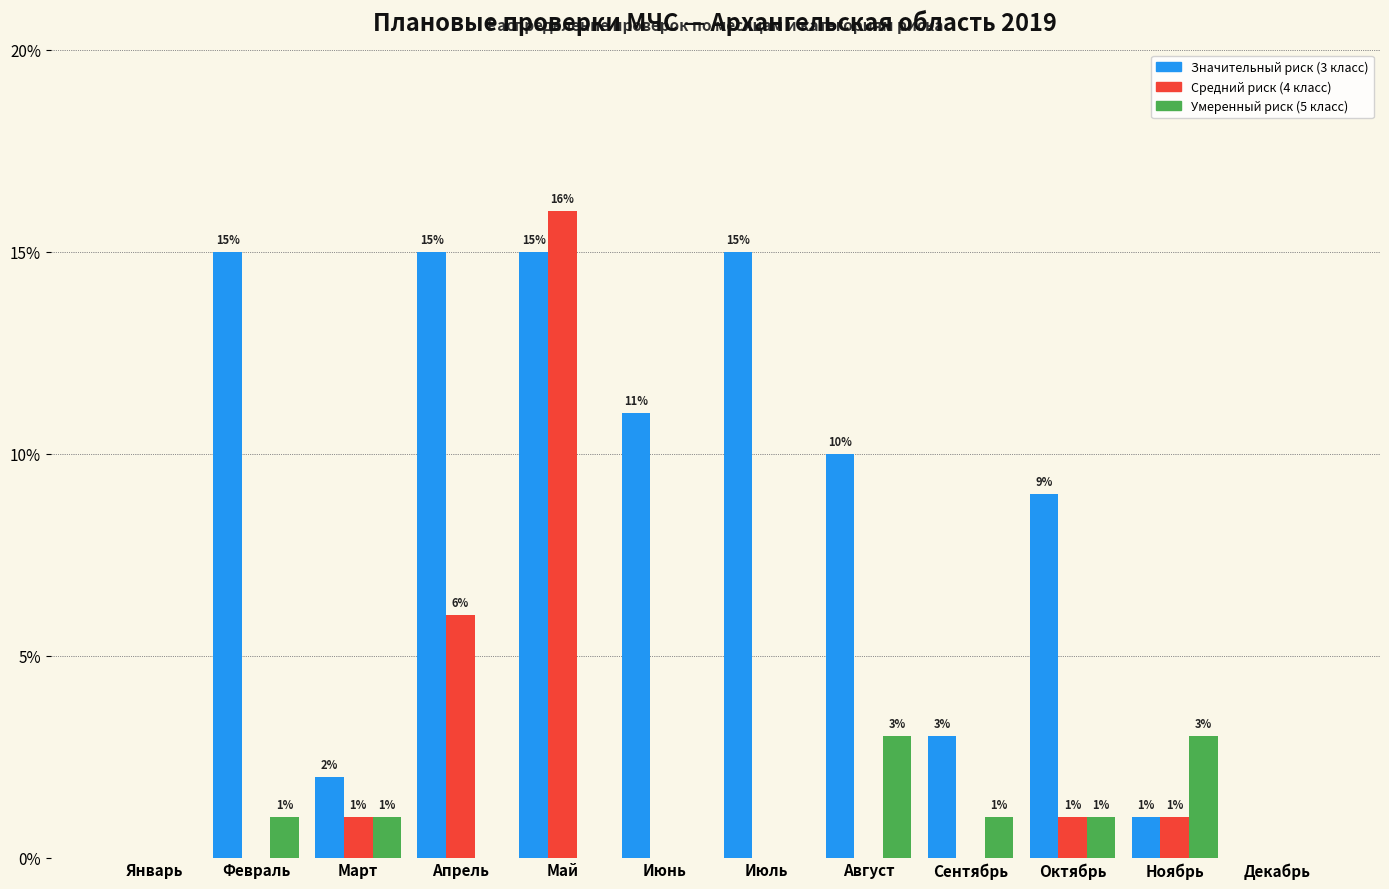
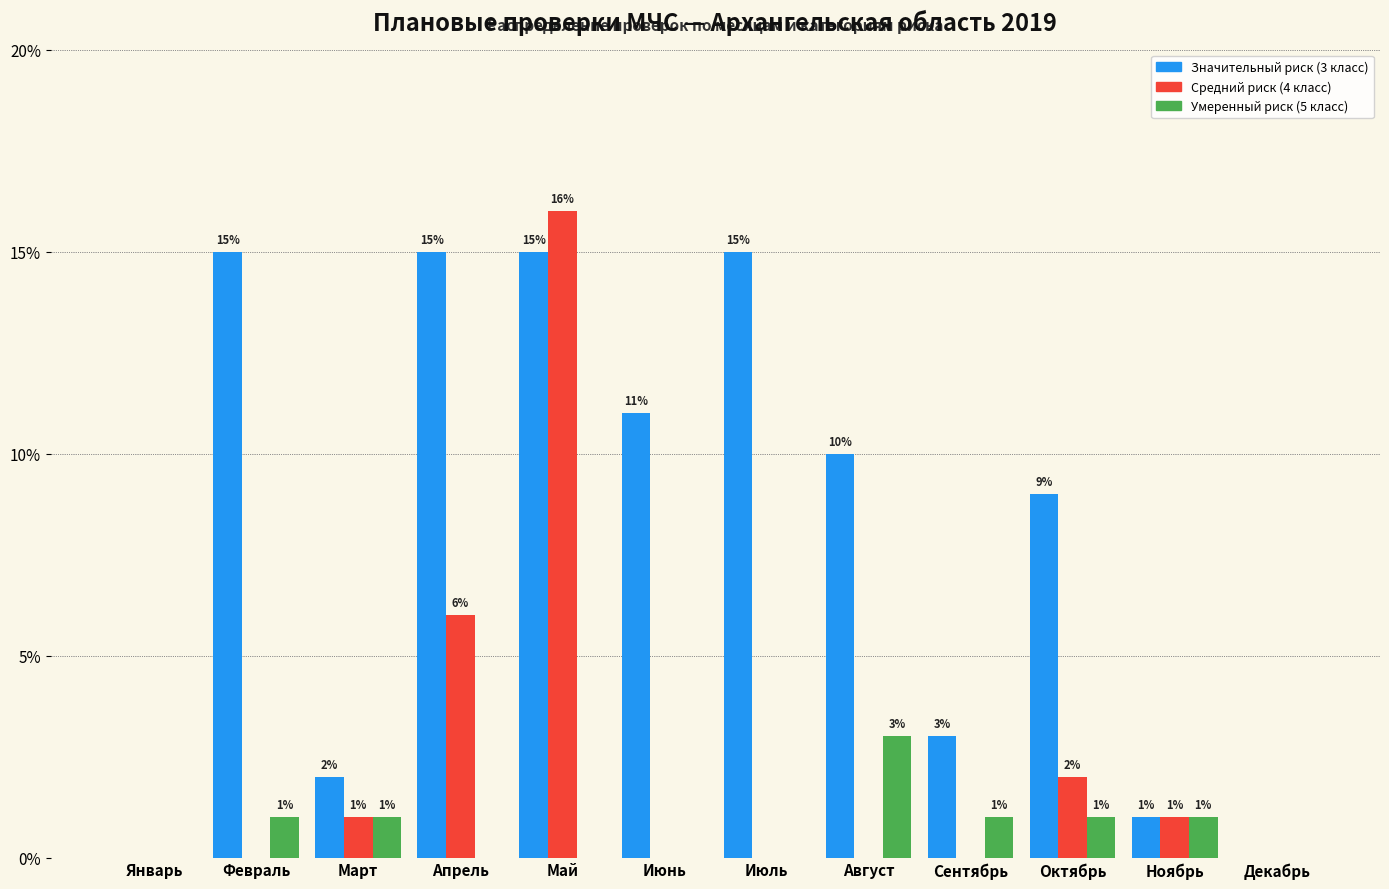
Средний риск (4 класс), Октябрь: 1% -> 2%
Умеренный риск (5 класс), Ноябрь: 3% -> 1%
